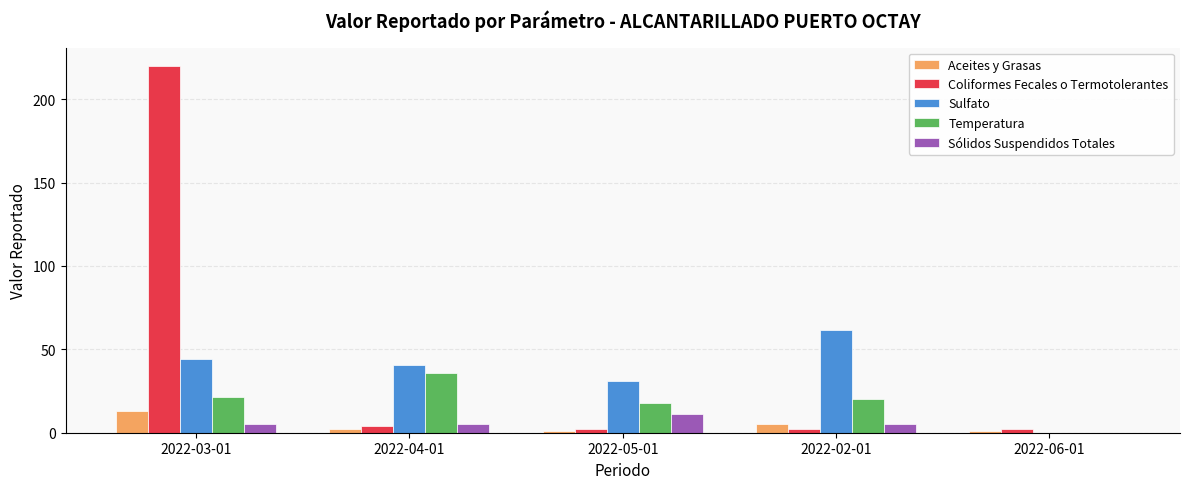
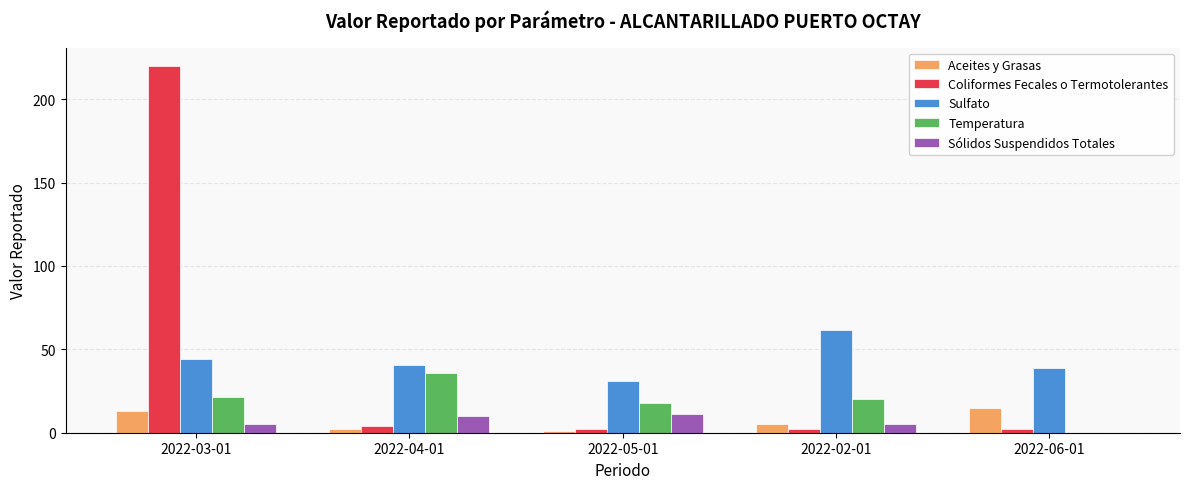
Sólidos Suspendidos Totales, 2022-04-01: 5 -> 10
Aceites y Grasas, 2022-06-01: 1 -> 15
Sulfato, 2022-06-01: 0 -> 39
